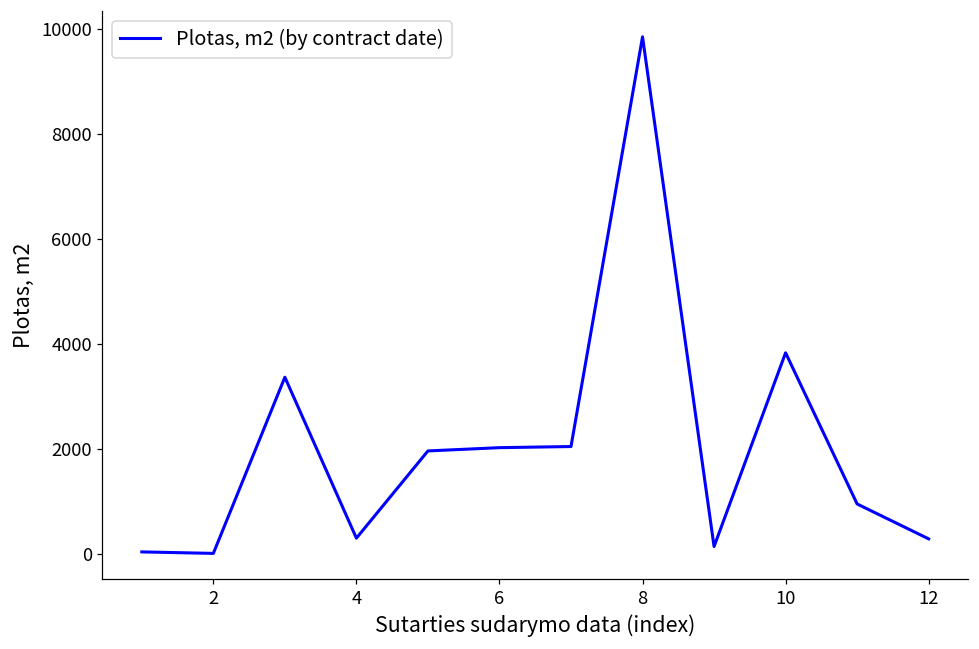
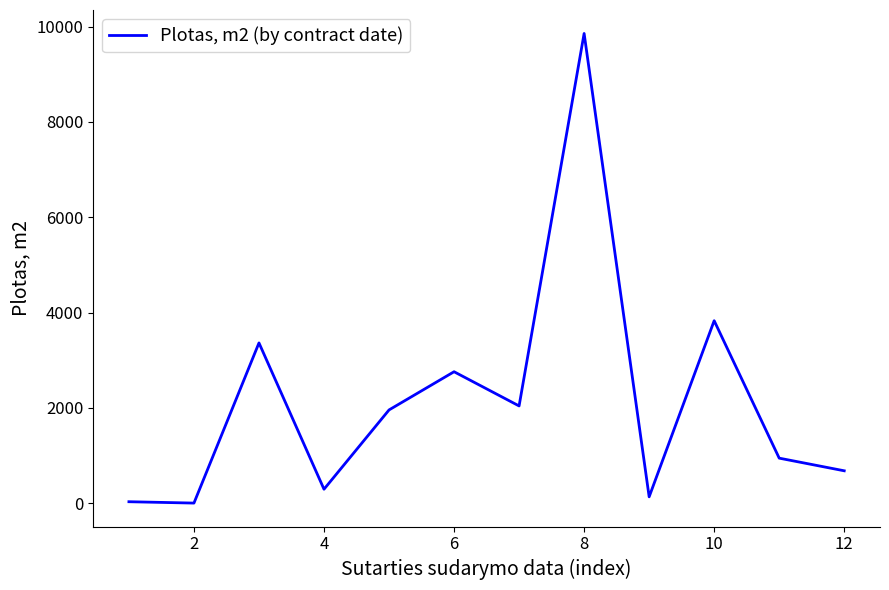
6: 2000 -> 2800
12: 300 -> 700
